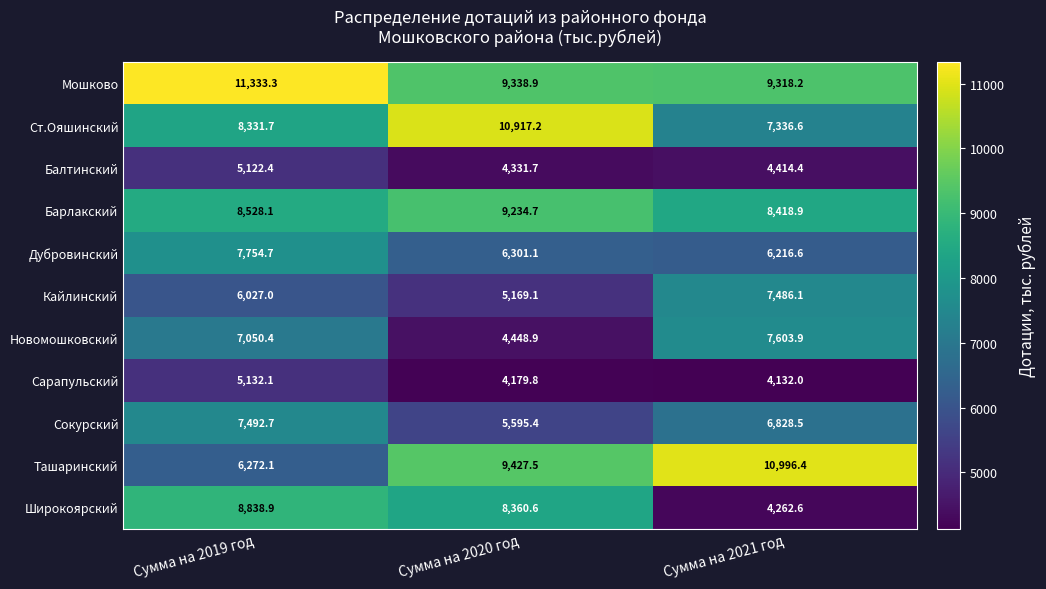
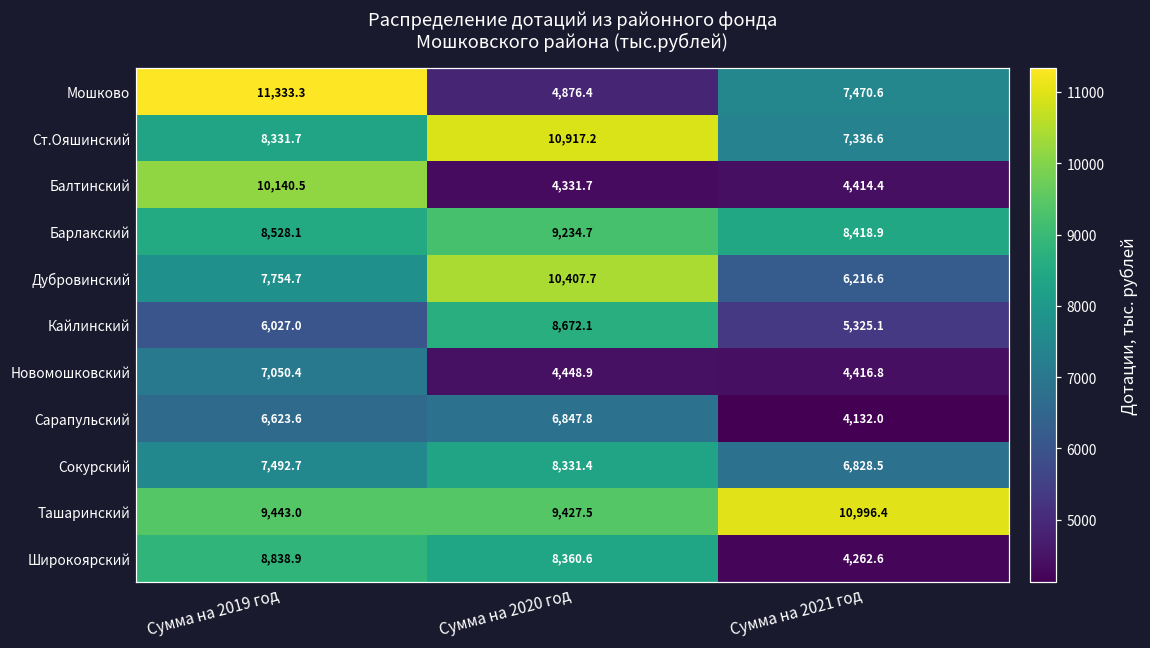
Мошково, Сумма на 2020 год: 9,338.9 -> 4,876.4
Мошково, Сумма на 2021 год: 9,318.2 -> 7,470.6
Балтинский, Сумма на 2019 год: 5,122.4 -> 10,140.5
Дубровинский, Сумма на 2020 год: 6,301.1 -> 10,407.7
Кайлинский, Сумма на 2020 год: 5,169.1 -> 8,672.1
Кайлинский, Сумма на 2021 год: 7,486.1 -> 5,325.1
Новомошковский, Сумма на 2021 год: 7,603.9 -> 4,416.8
Сарапульский, Сумма на 2019 год: 5,132.1 -> 6,623.6
Сарапульский, Сумма на 2020 год: 4,179.8 -> 6,847.8
Сокурский, Сумма на 2020 год: 5,595.4 -> 8,331.4
Ташаринский, Сумма на 2019 год: 6,272.1 -> 9,443.0
